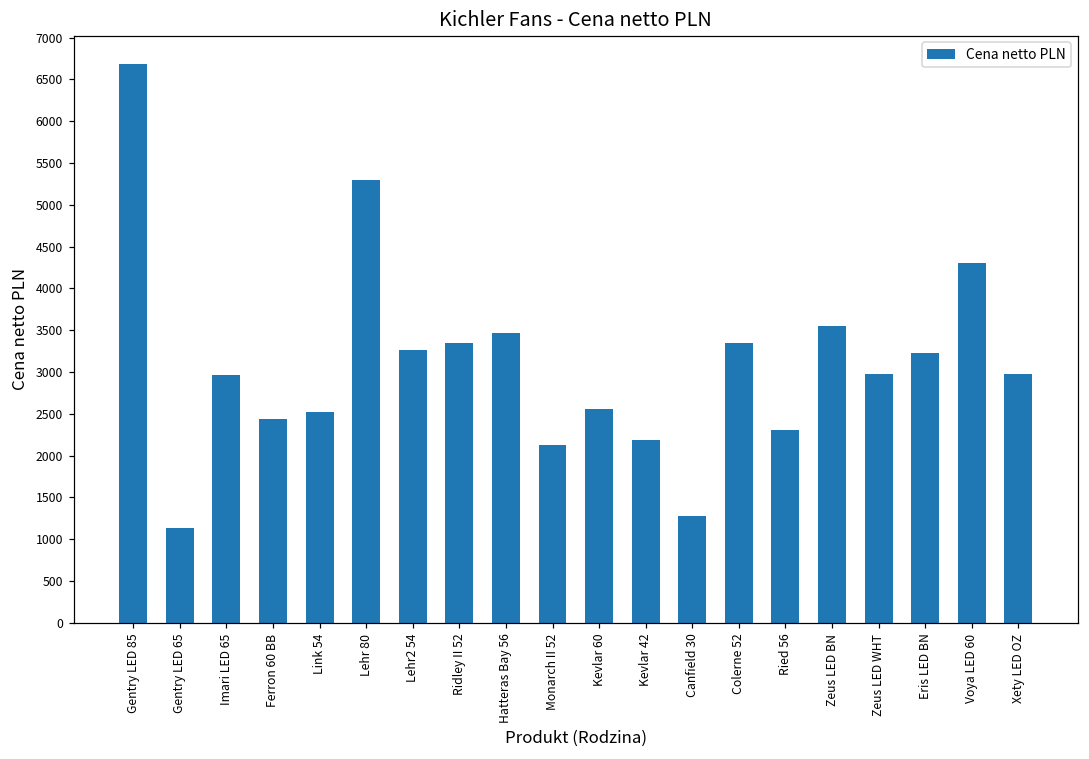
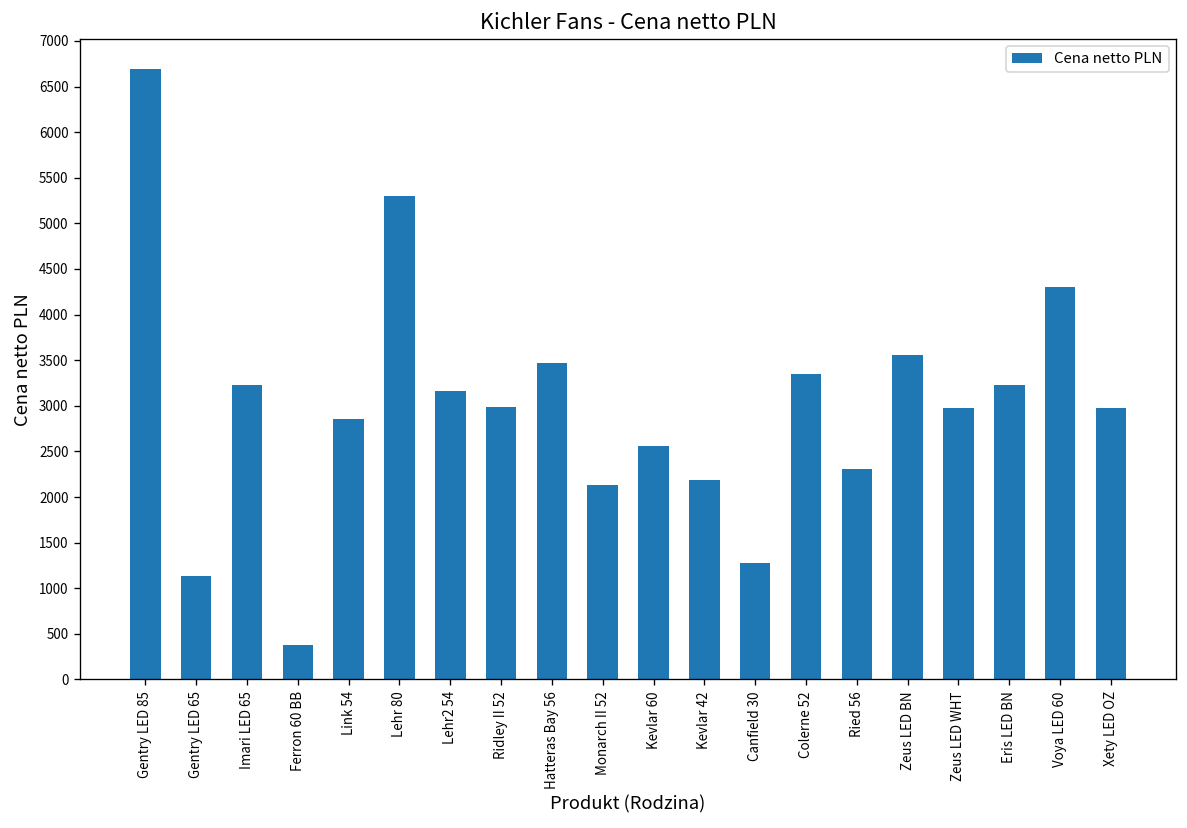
Imari LED 65: 3000 -> 3200
Ferron 60 BB: 2400 -> 400
Link 54: 2500 -> 2900
Lehr2 54: 3300 -> 3200
Ridley II 52: 3300 -> 3000
